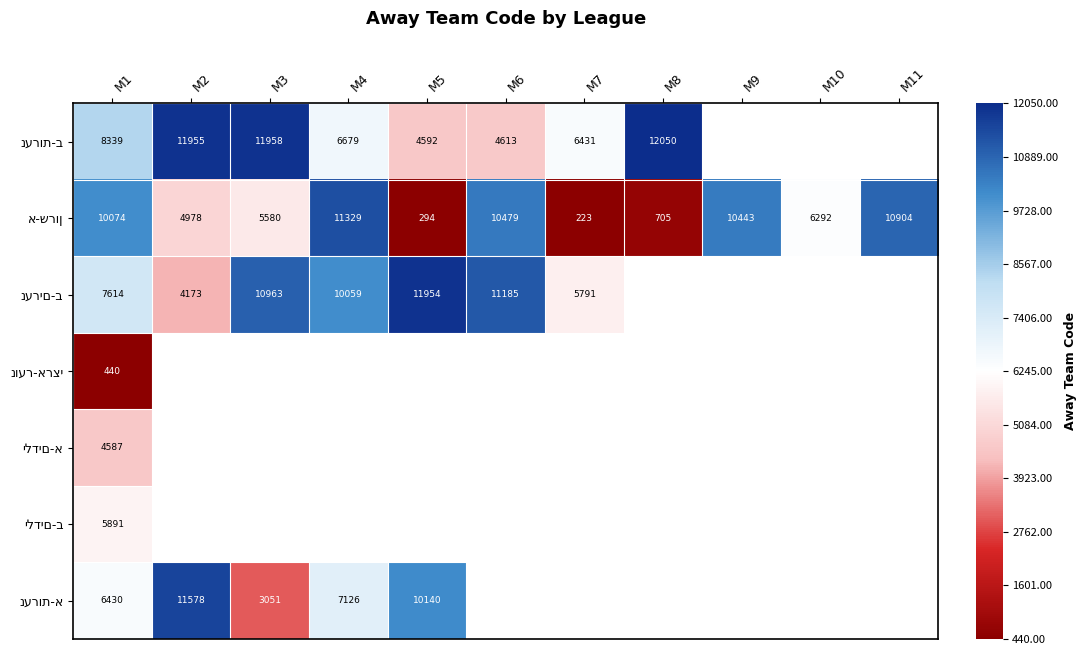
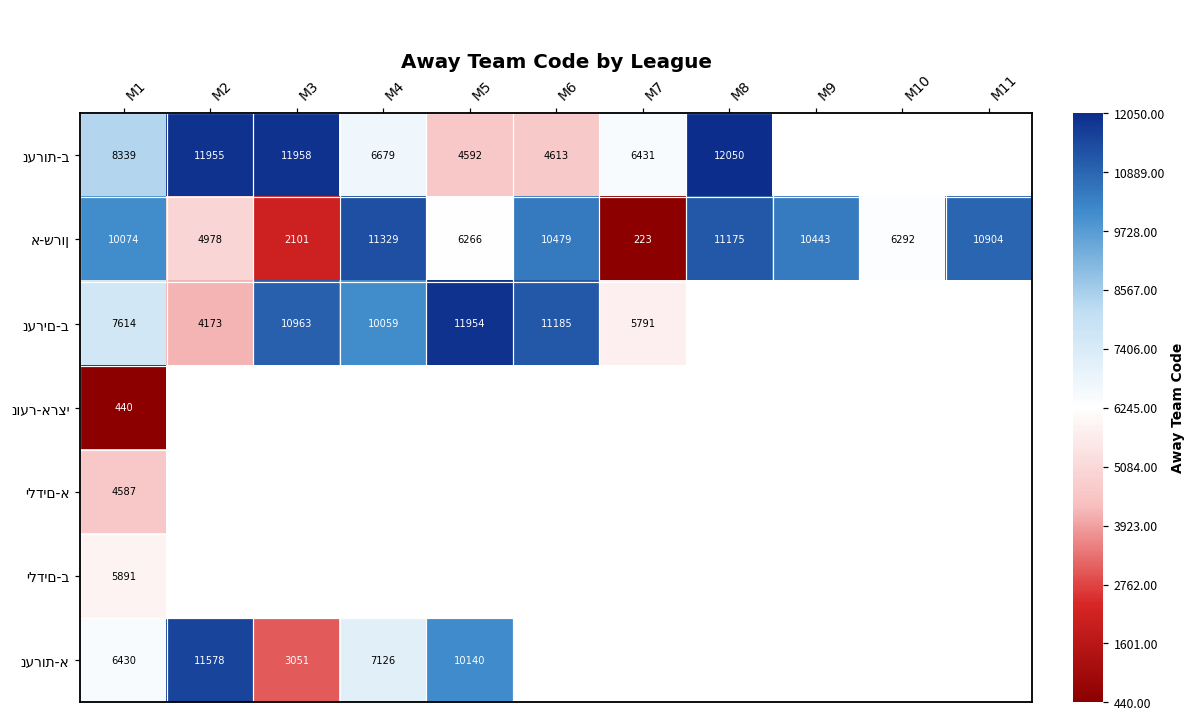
א-שרון, M3: 5580 -> 2101
א-שרון, M5: 294 -> 6266
א-שרון, M8: 705 -> 11175
